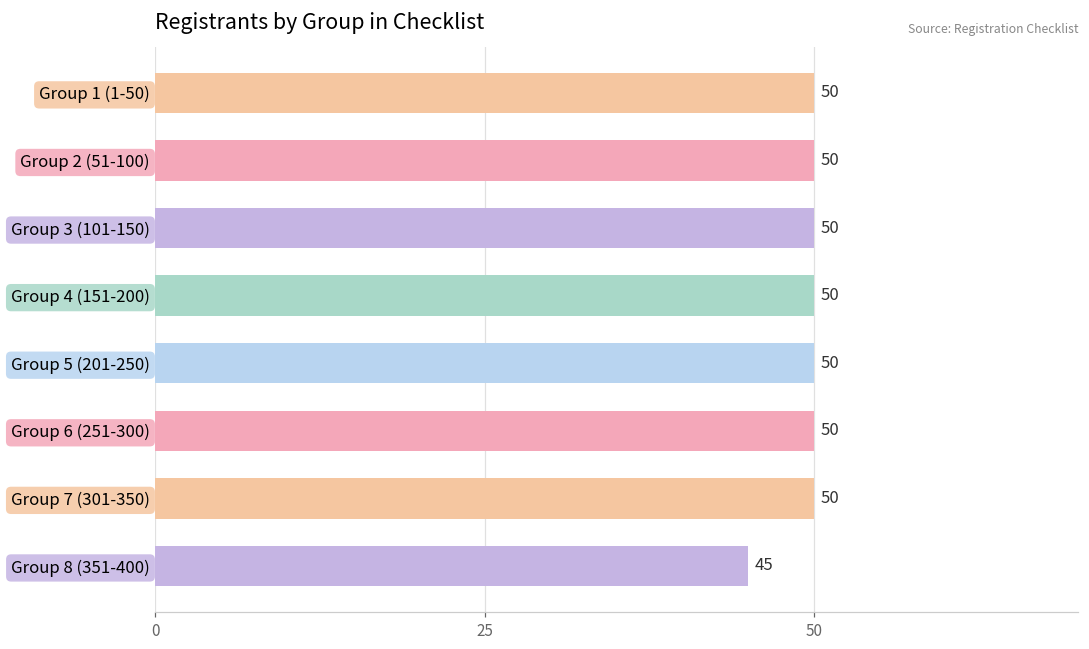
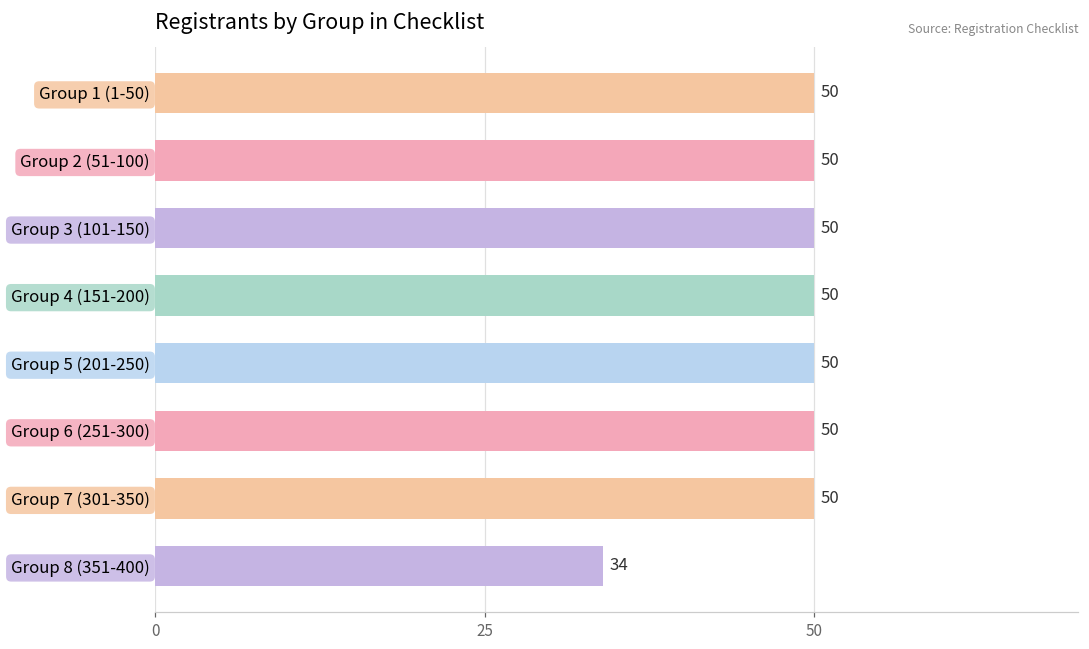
Group 8 (351-400): 45 -> 34
